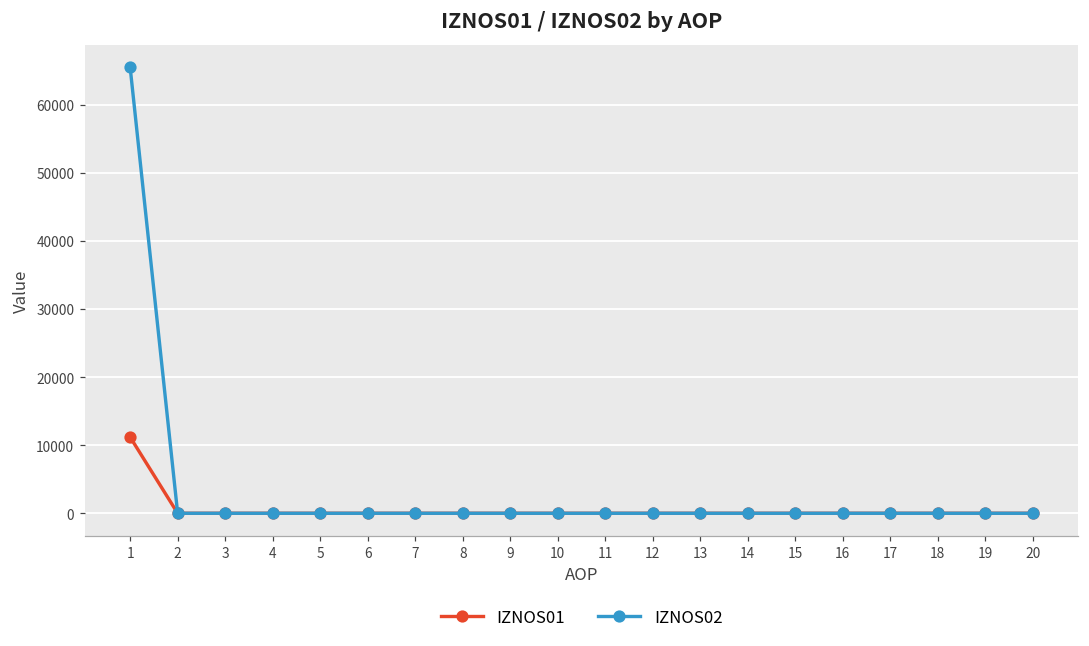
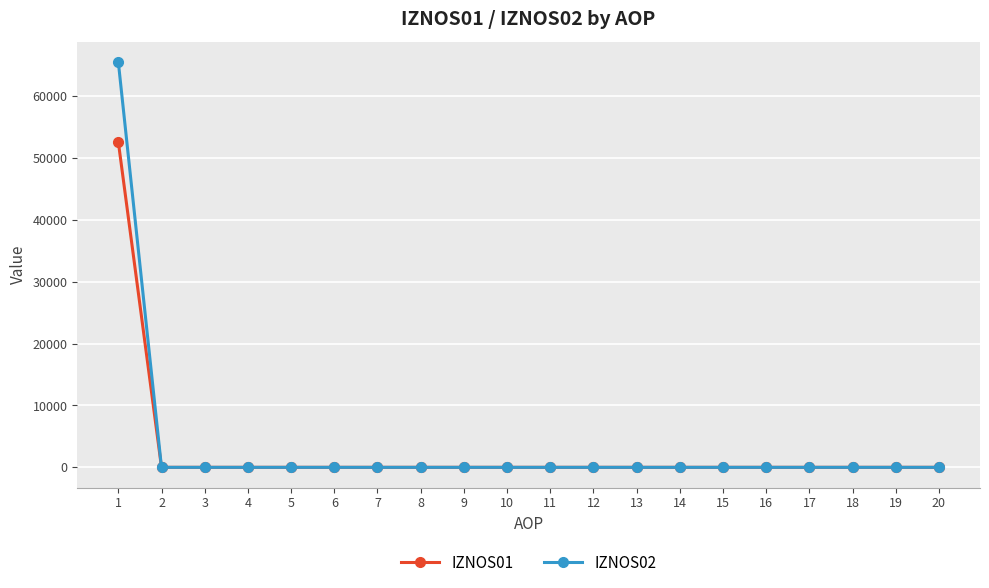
IZNOS01, 1: 11000 -> 53000
